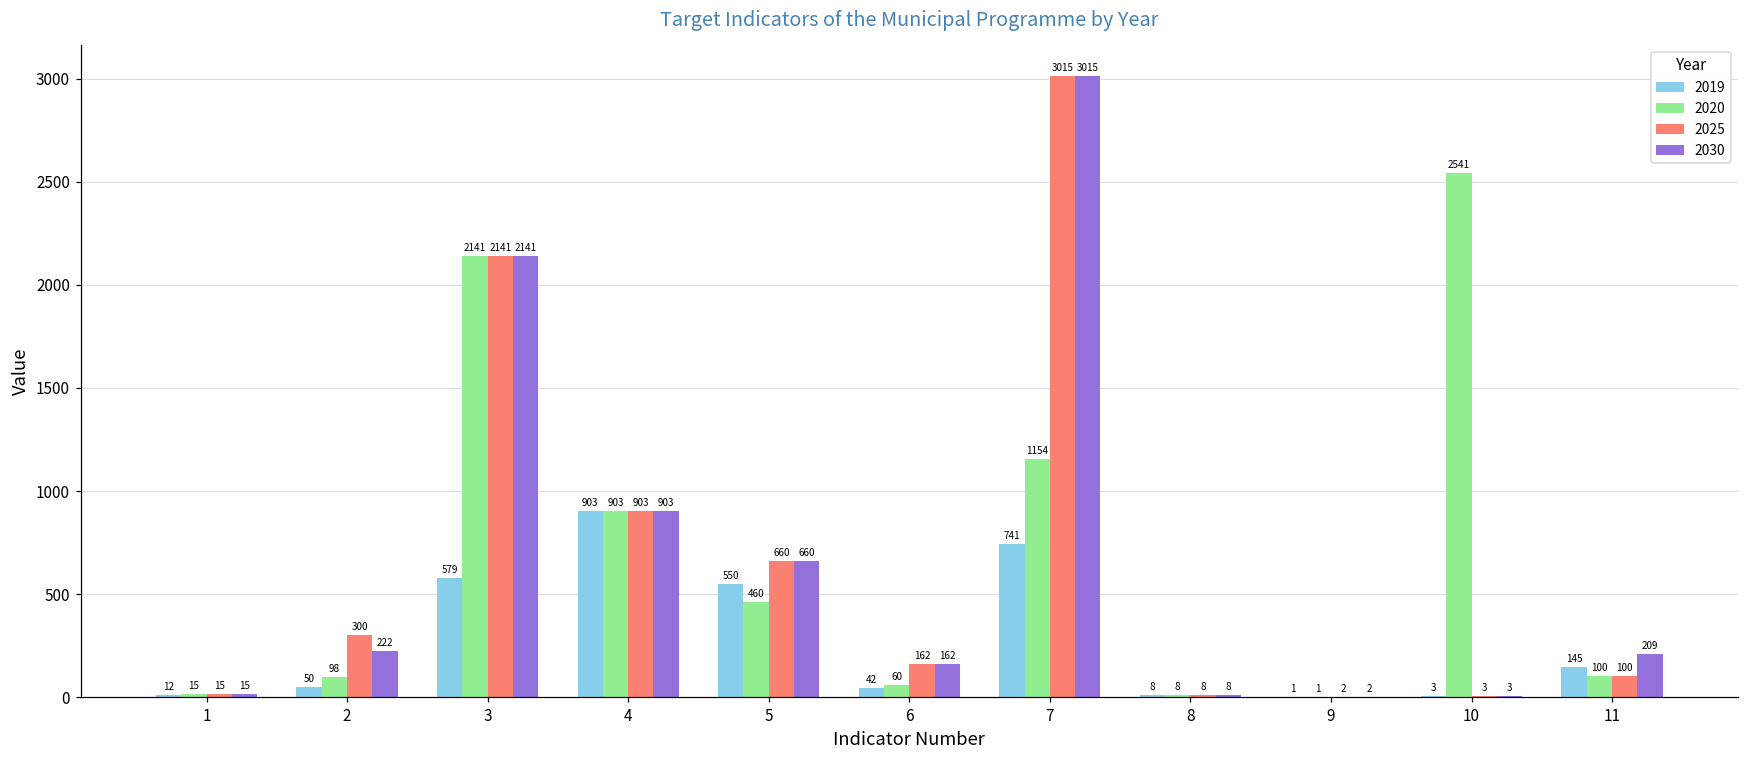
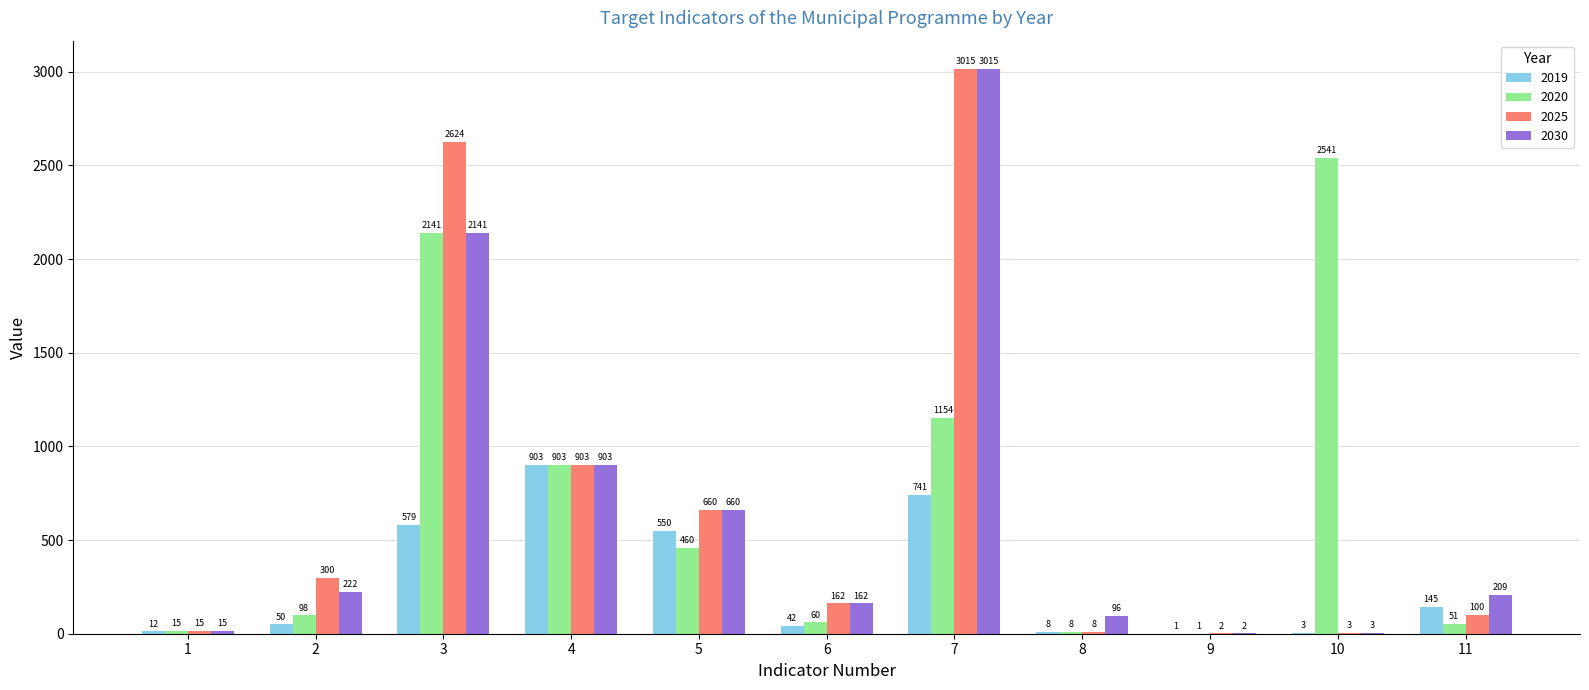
2025, 3: 2141 -> 2624
2030, 8: 8 -> 96
2020, 11: 100 -> 51
